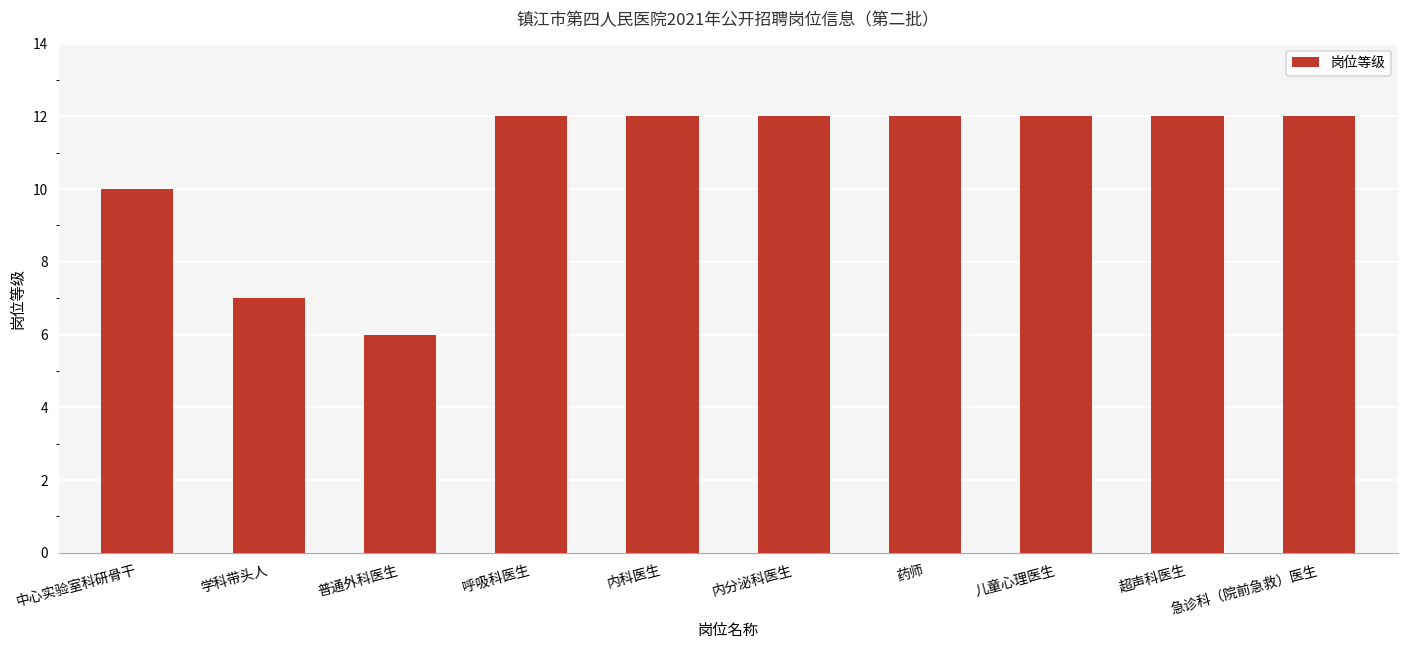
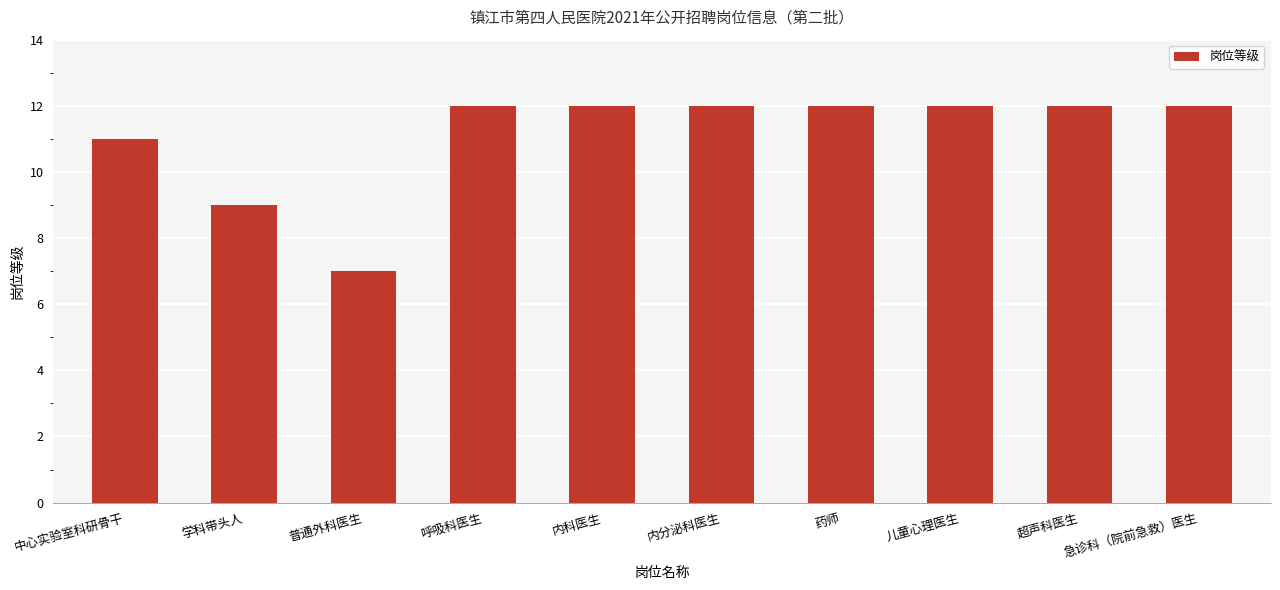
中心实验室科研骨干: 10 -> 11
学科带头人: 7 -> 9
普通外科医生: 6 -> 7
